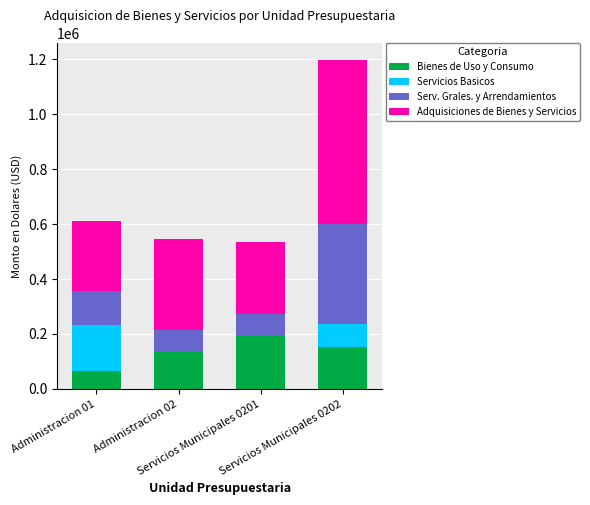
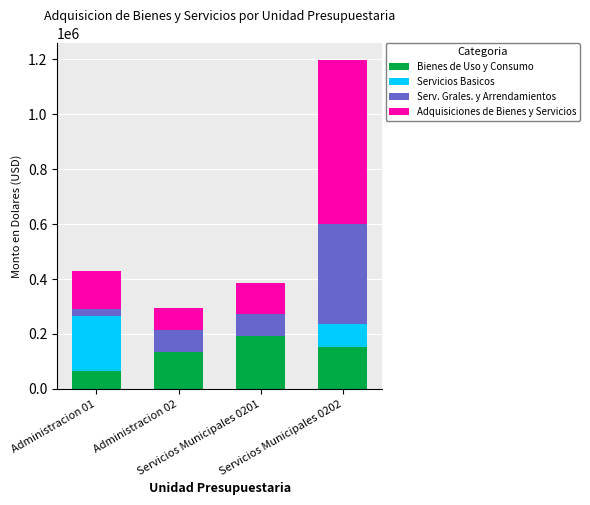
Servicios Basicos, Administracion 01: 170000 -> 200000
Serv. Grales. y Arrendamientos, Administracion 01: 120000 -> 30000
Adquisiciones de Bienes y Servicios, Administracion 01: 260000 -> 140000
Adquisiciones de Bienes y Servicios, Administracion 02: 330000 -> 80000
Adquisiciones de Bienes y Servicios, Servicios Municipales 0201: 260000 -> 120000
